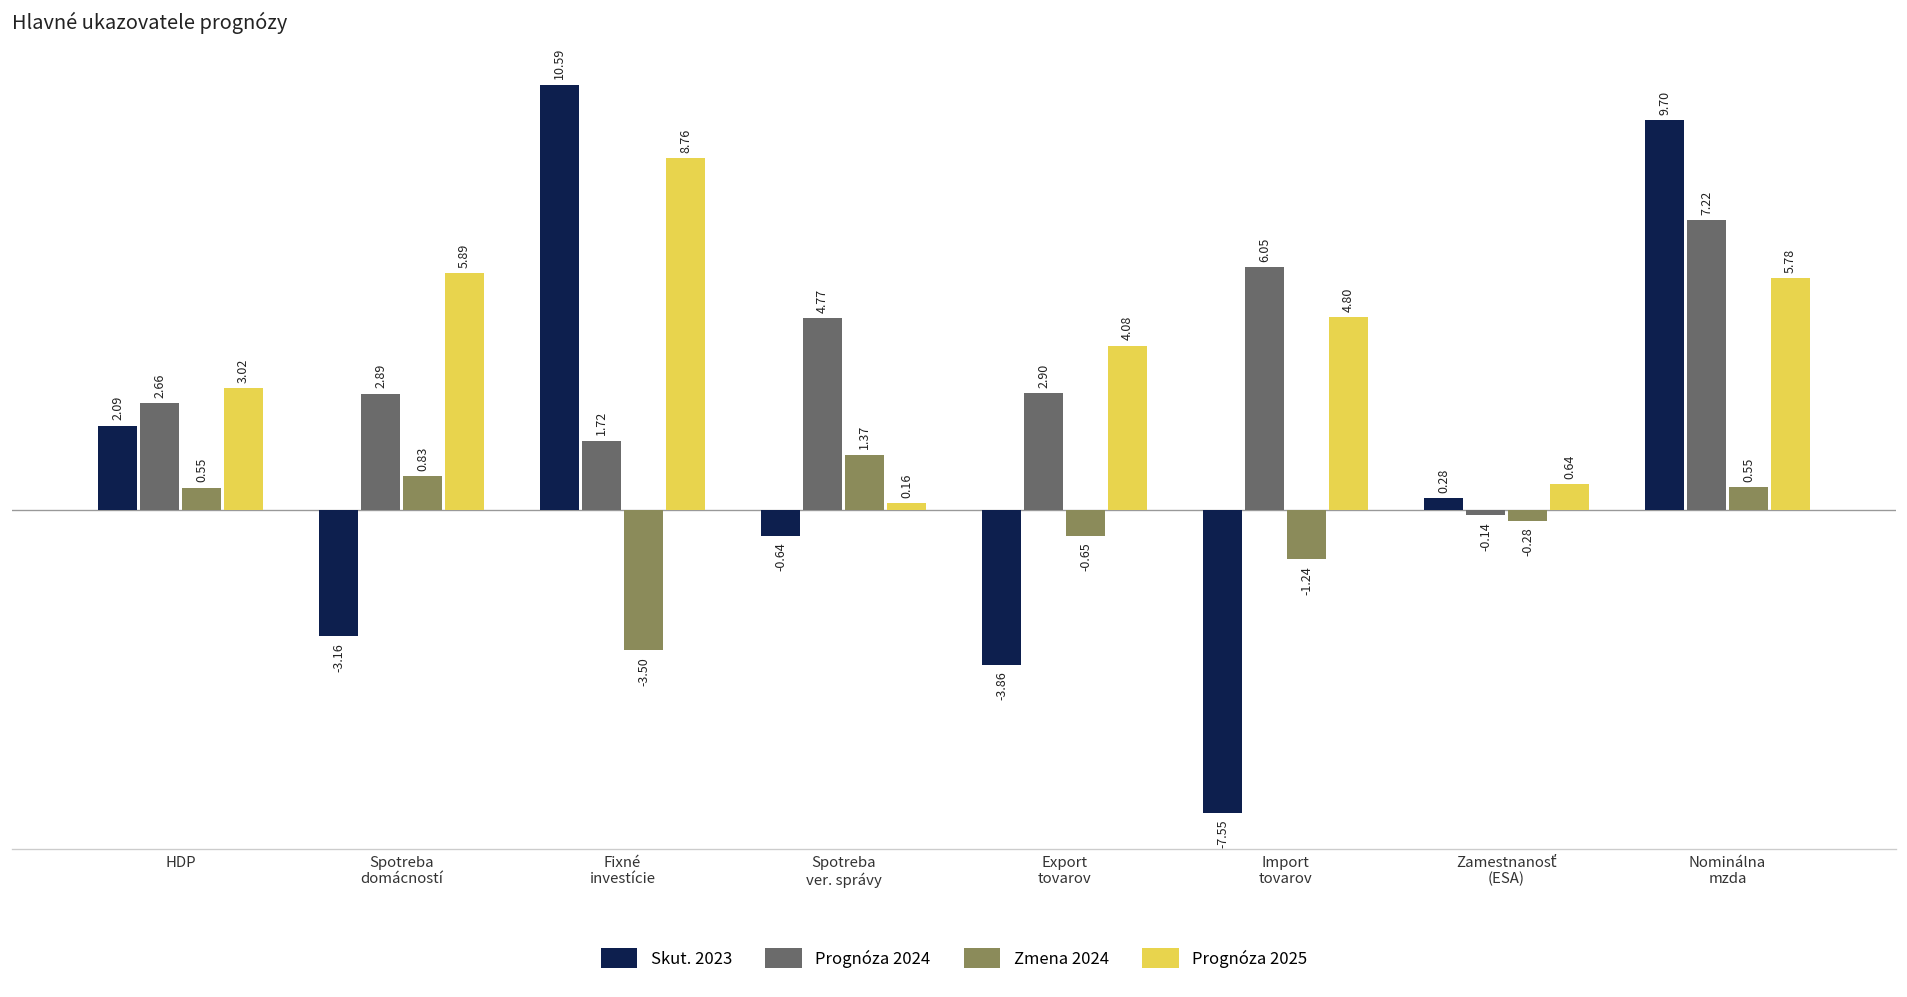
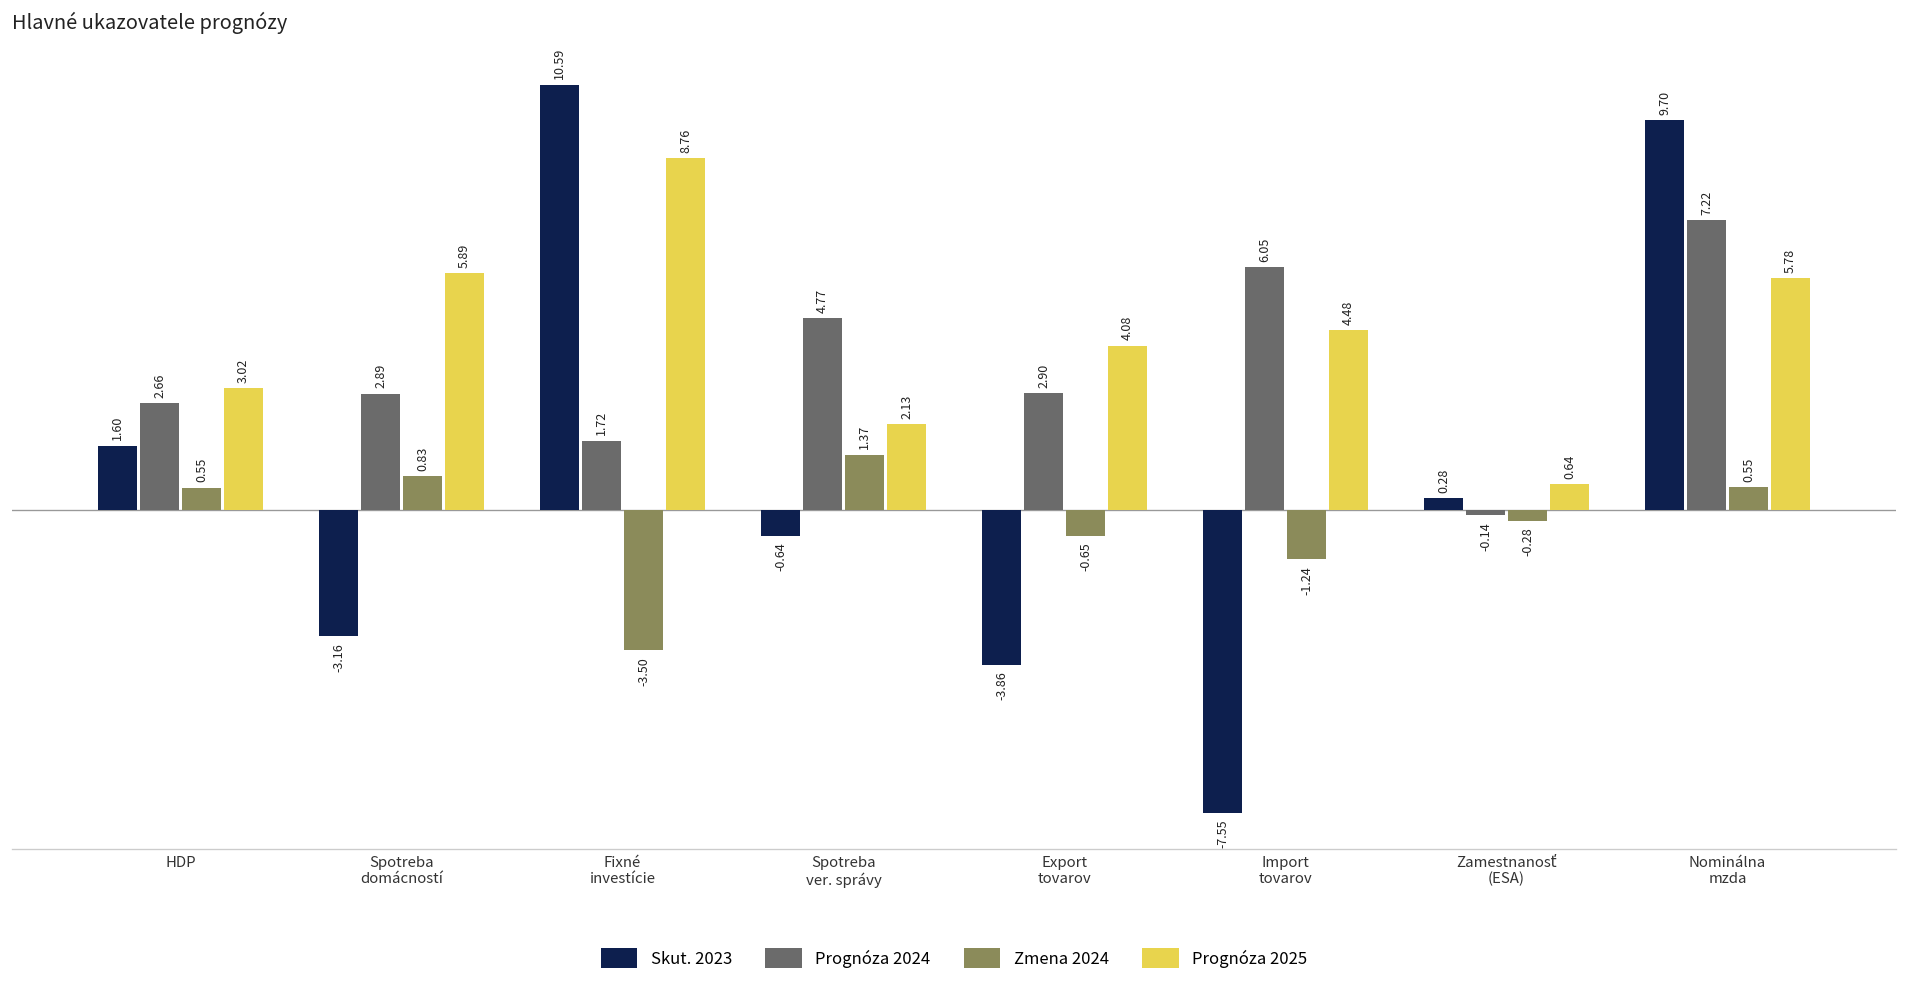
Skut. 2023, HDP: 2.09 -> 1.60
Prognóza 2025, Spotreba ver. správy: 0.16 -> 2.13
Prognóza 2025, Import tovarov: 4.80 -> 4.48
